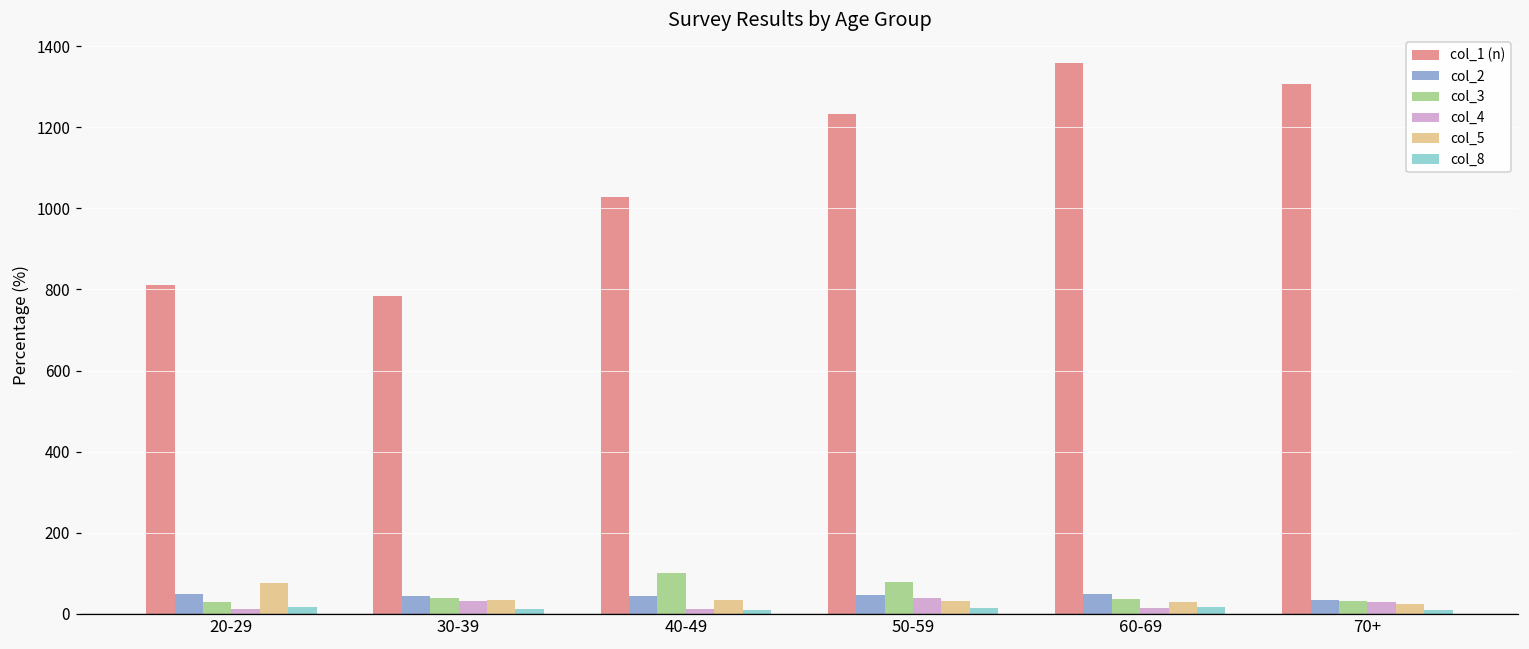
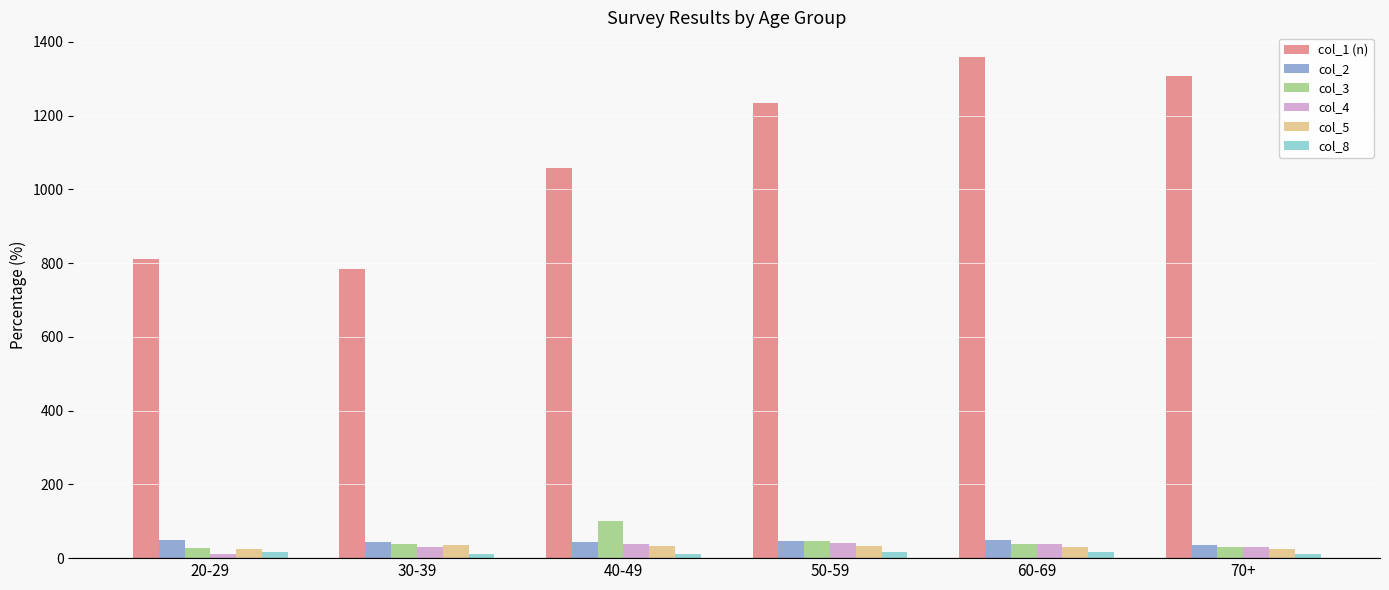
col_5, 20-29: 80 -> 30
col_1 (n), 40-49: 1030 -> 1060
col_4, 40-49: 10 -> 40
col_3, 50-59: 80 -> 50
col_4, 60-69: 20 -> 40
